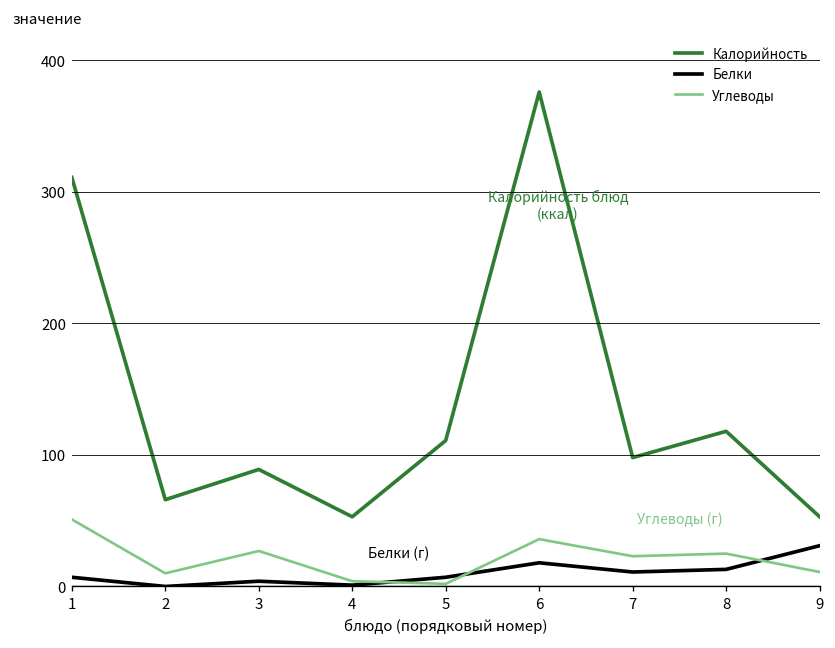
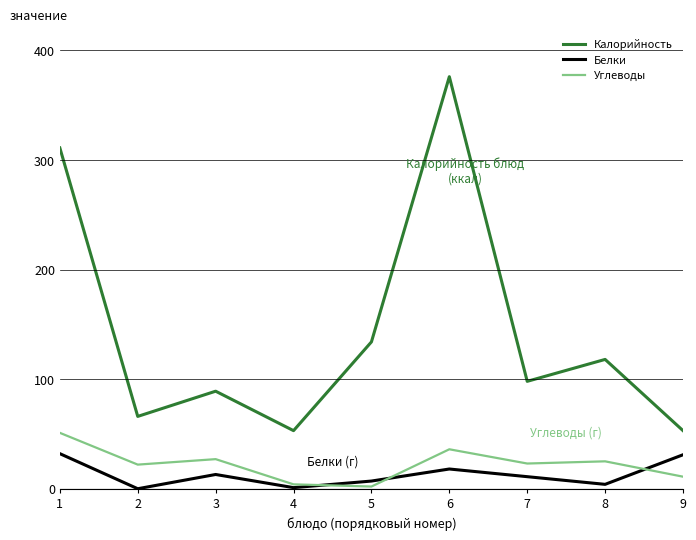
Белки, 1: 7 -> 32
Углеводы, 2: 10 -> 22
Белки, 3: 4 -> 13
Калорийность, 5: 111 -> 134
Белки, 8: 13 -> 4
